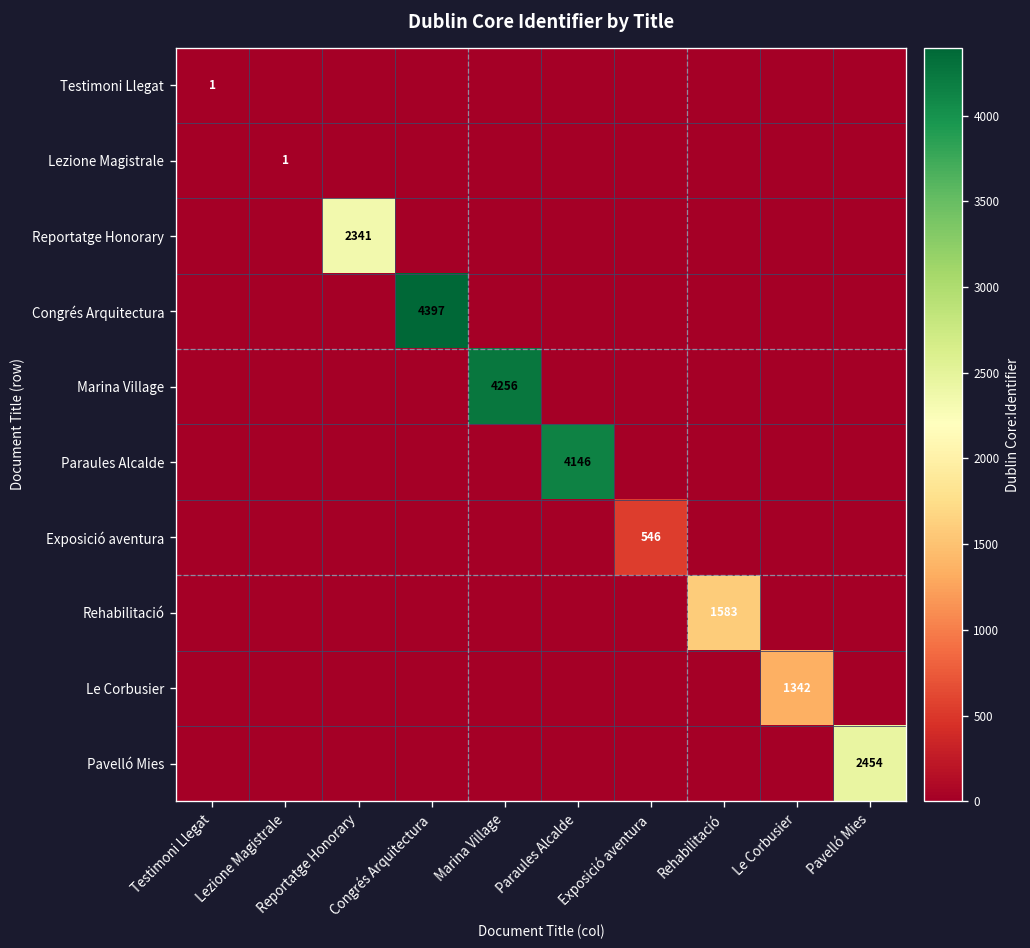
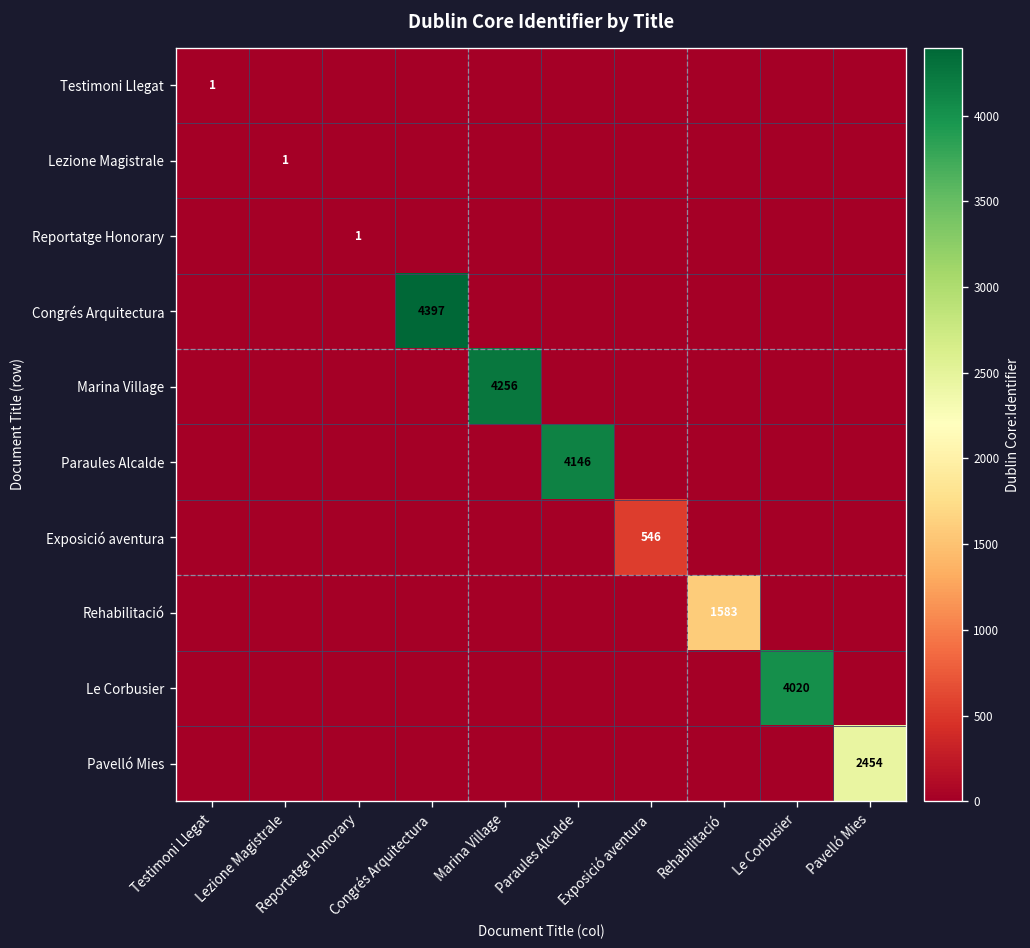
Reportatge Honorary, Reportatge Honorary: 2341 -> 1
Le Corbusier, Le Corbusier: 1342 -> 4020
